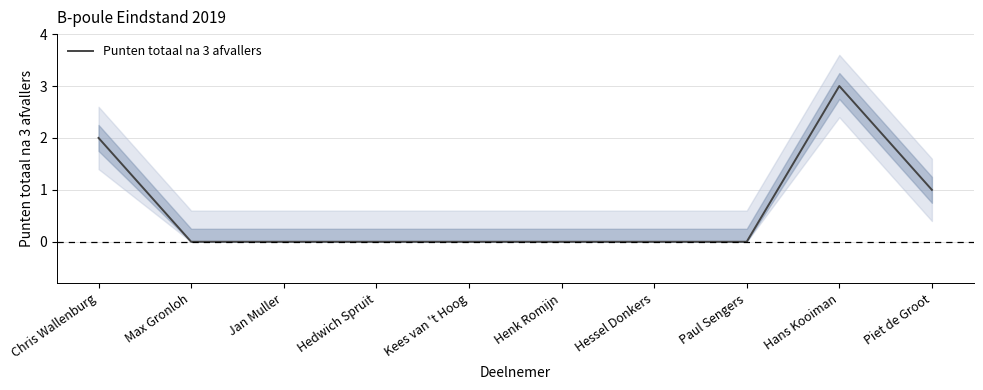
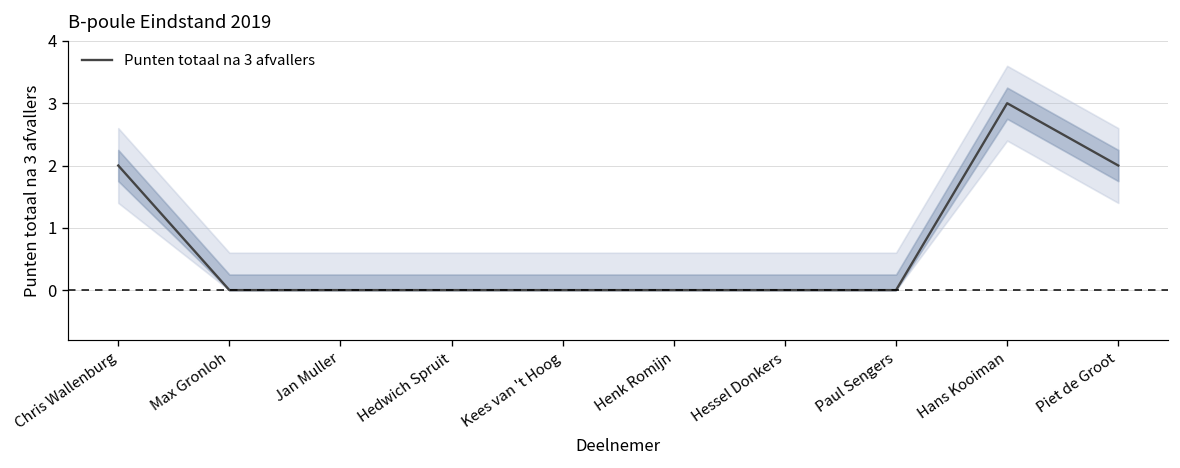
Punten totaal na 3 afvallers, Piet de Groot: 1 -> 2
